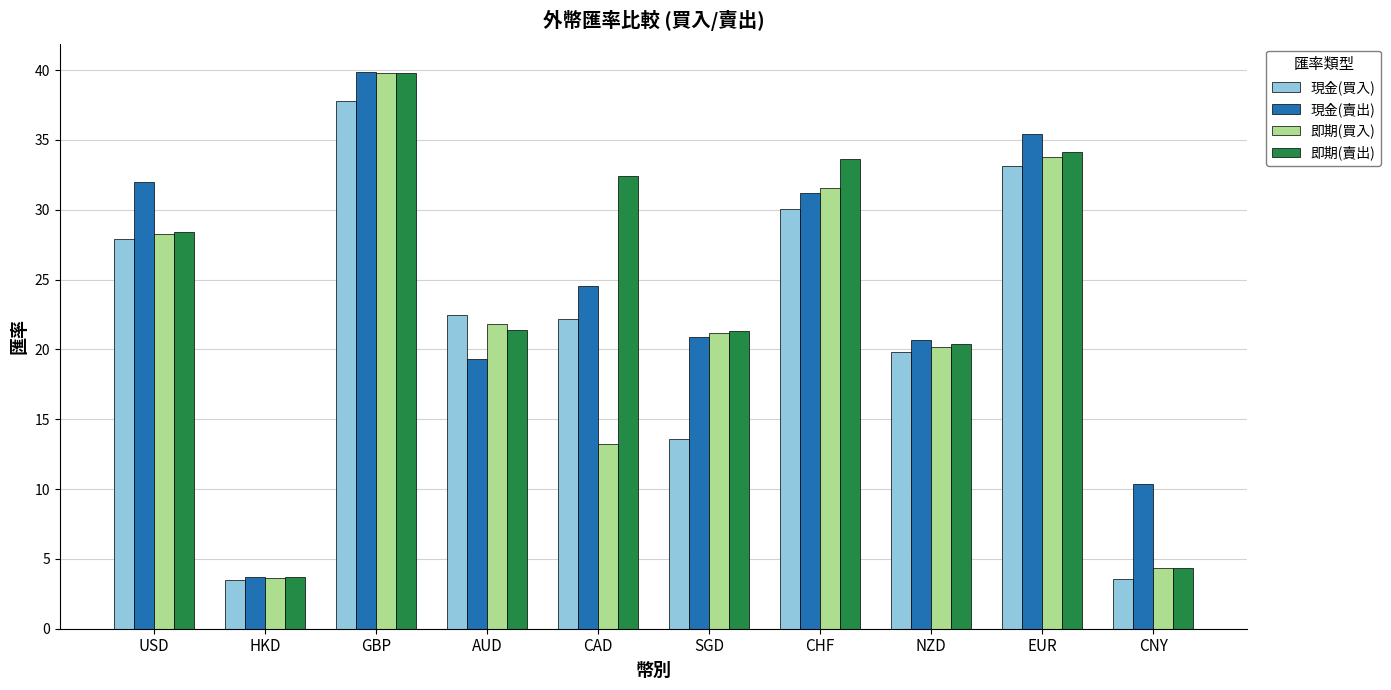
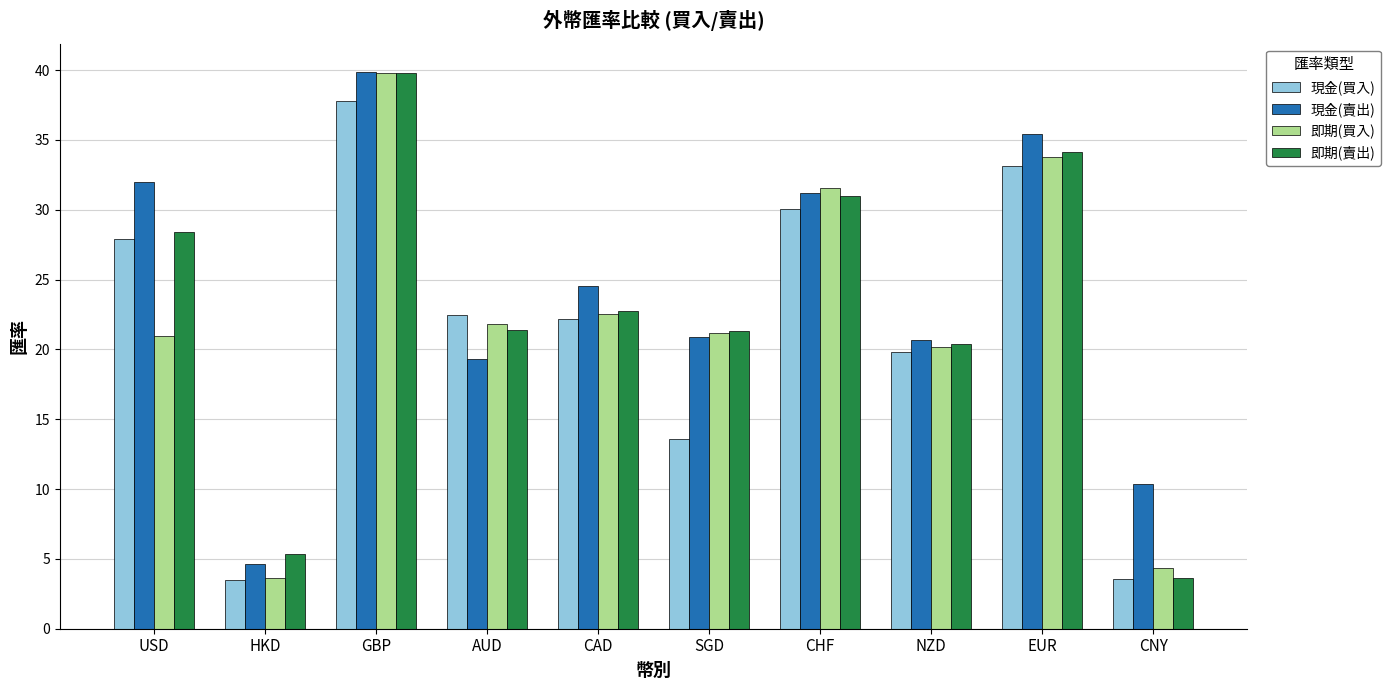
即期(買入), USD: 28.3 -> 21.0
現金(賣出), HKD: 3.7 -> 4.6
即期(賣出), HKD: 3.7 -> 5.3
即期(買入), CAD: 13.2 -> 22.5
即期(賣出), CAD: 32.4 -> 22.7
即期(賣出), CHF: 33.6 -> 31.0
即期(賣出), CNY: 4.4 -> 3.7
